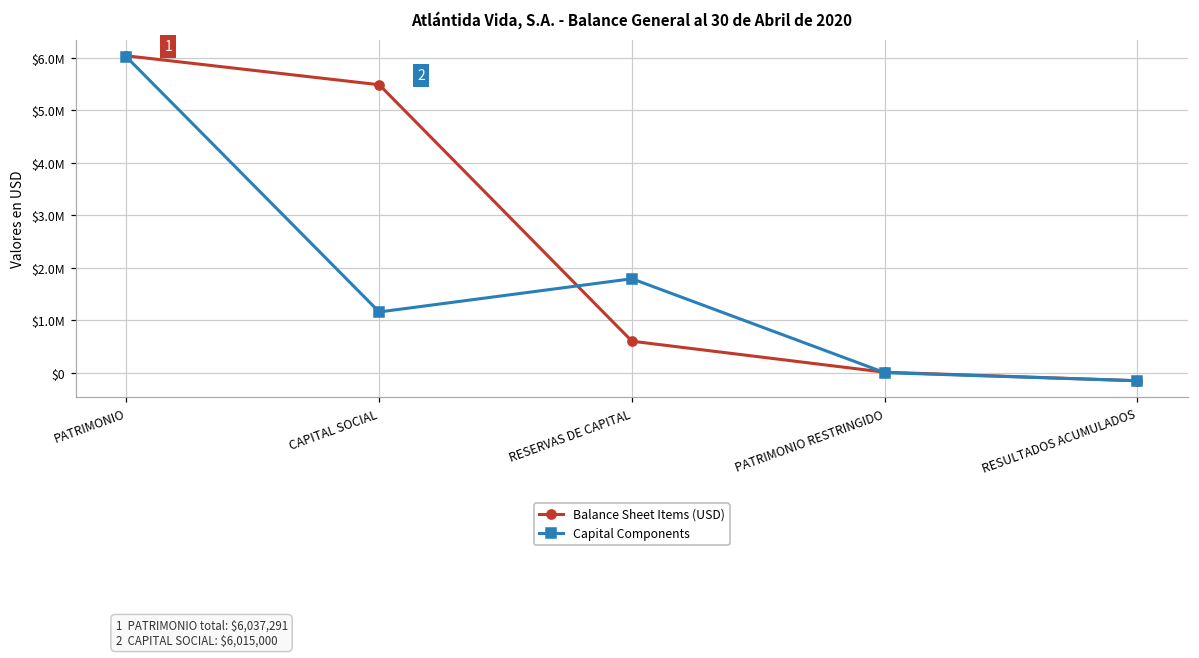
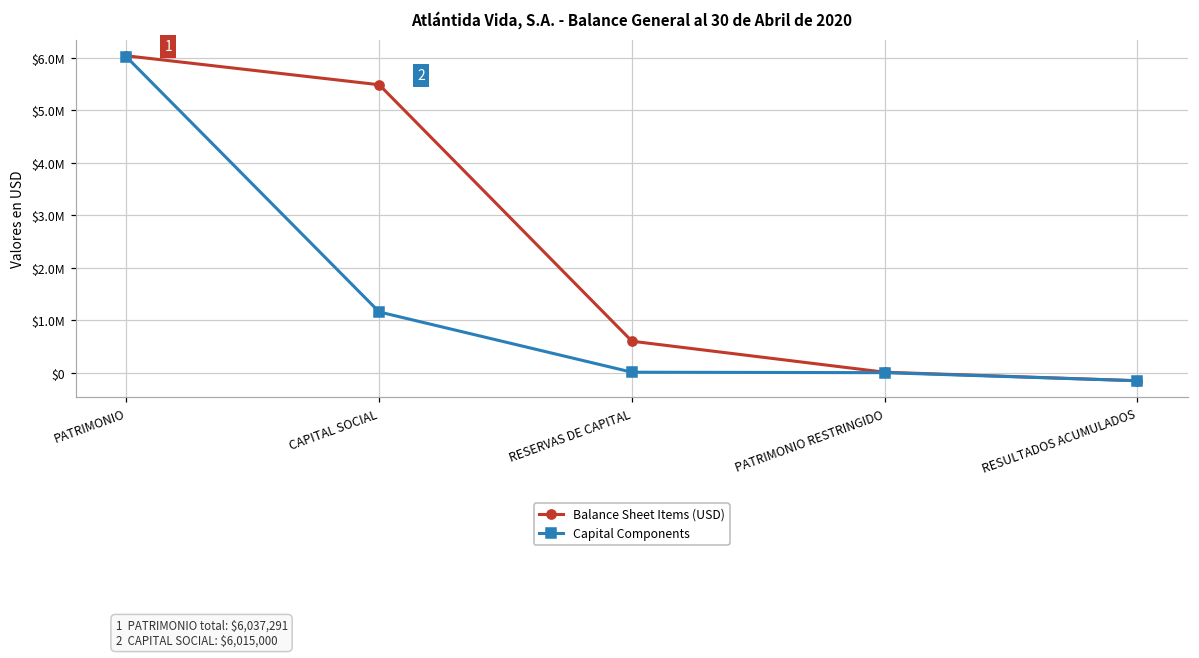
Capital Components, RESERVAS DE CAPITAL: $1800000 -> $0
